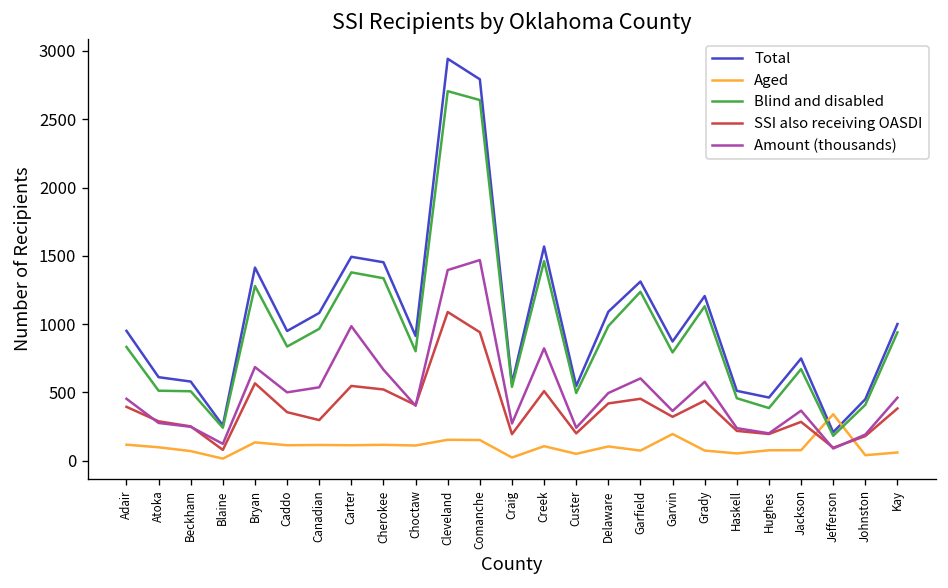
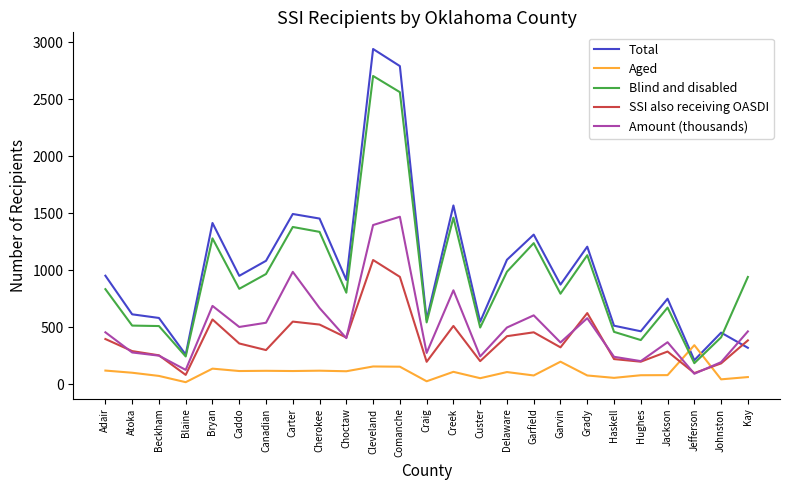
Blind and disabled, Comanche: 2640 -> 2560
SSI also receiving OASDI, Grady: 440 -> 620
Total, Kay: 1000 -> 320
